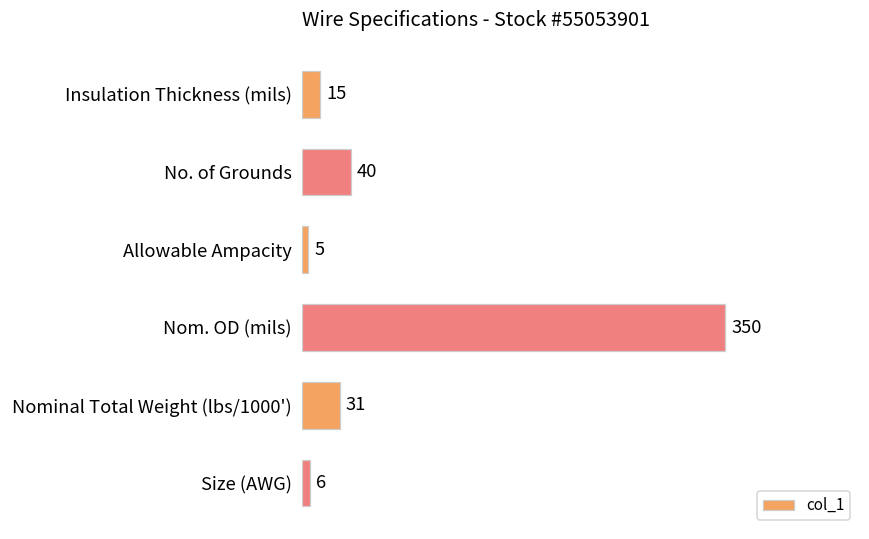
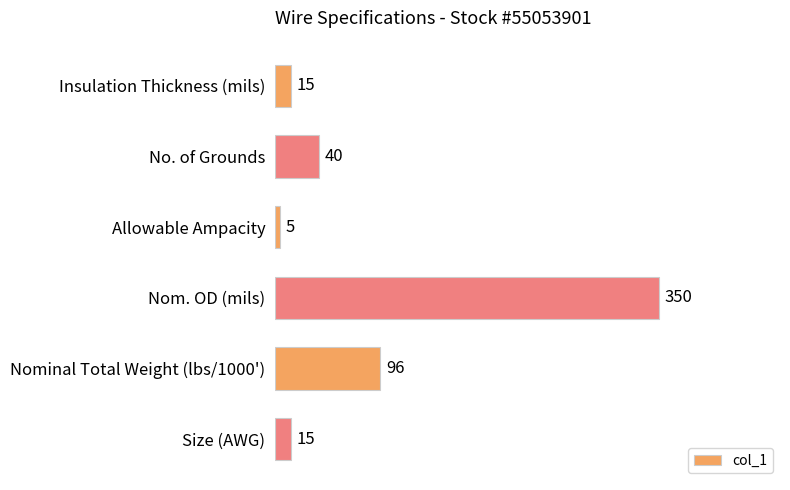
Nominal Total Weight (lbs/1000'): 31 -> 96
Size (AWG): 6 -> 15
